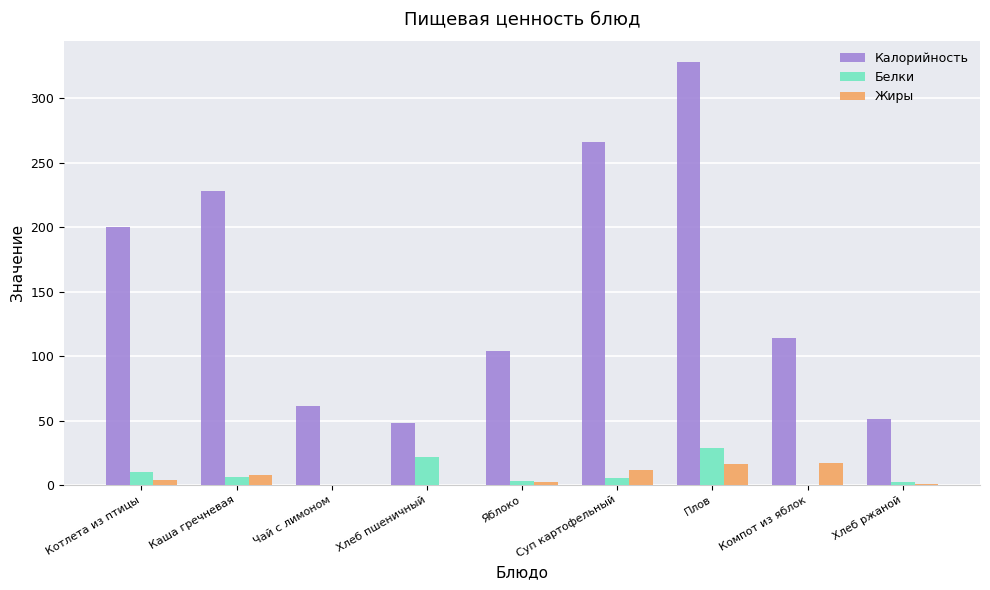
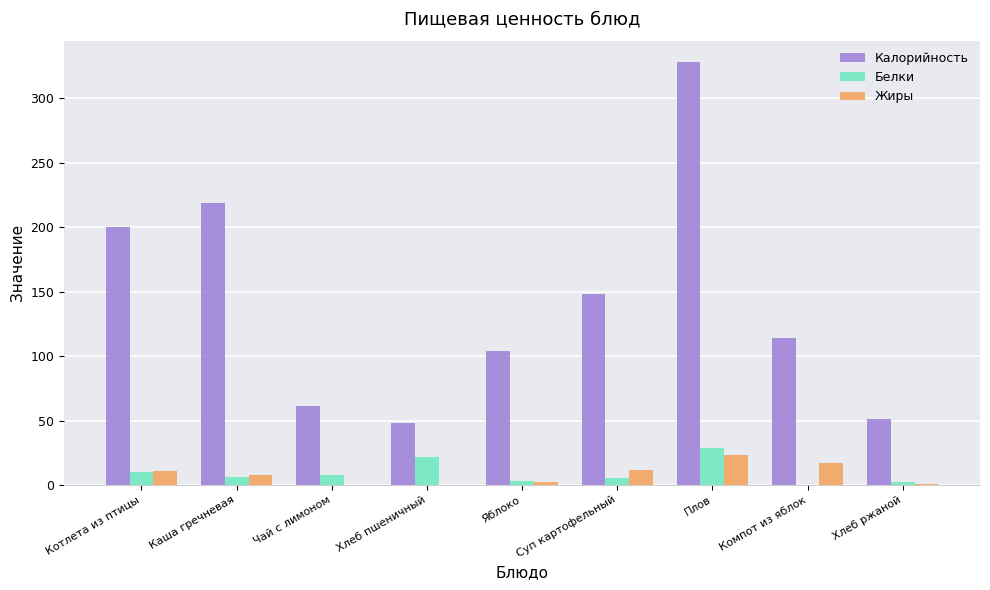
Жиры, Котлета из птицы: 4 -> 11
Калорийность, Каша гречневая: 228 -> 219
Белки, Чай с лимоном: 0 -> 8
Калорийность, Суп картофельный: 266 -> 148
Жиры, Плов: 16 -> 23
